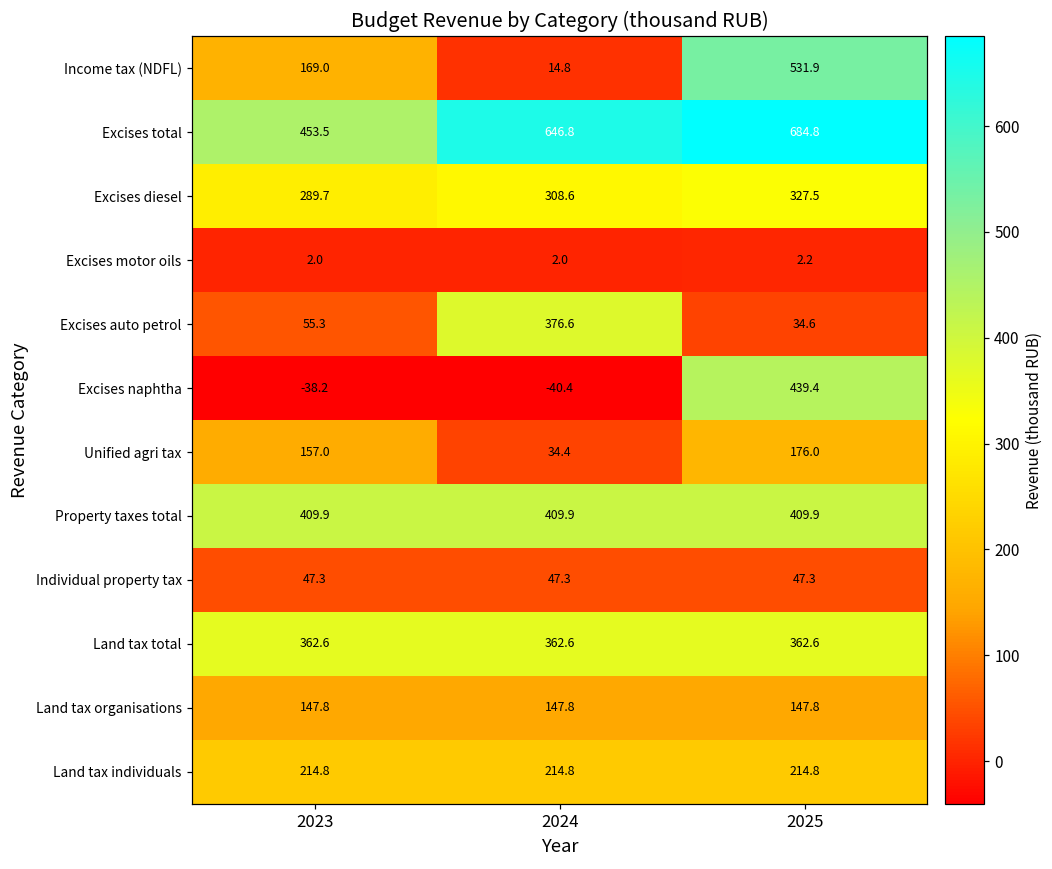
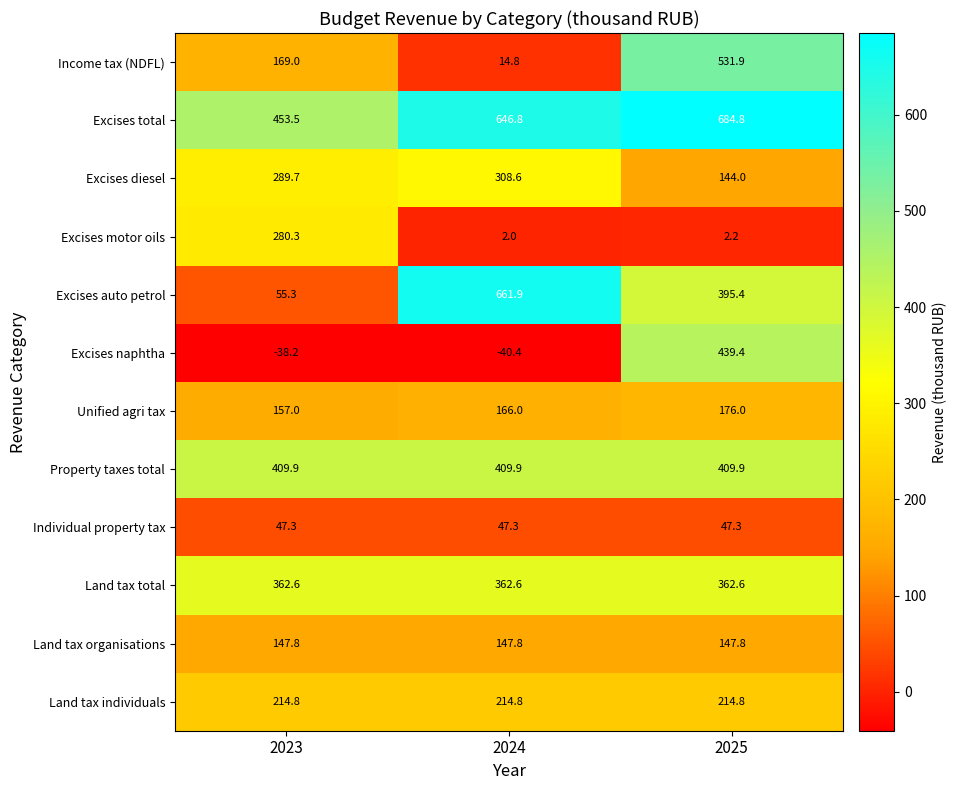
Excises diesel, 2025: 327.5 -> 144.0
Excises motor oils, 2023: 2.0 -> 280.3
Excises auto petrol, 2024: 376.6 -> 661.9
Excises auto petrol, 2025: 34.6 -> 395.4
Unified agri tax, 2024: 34.4 -> 166.0
